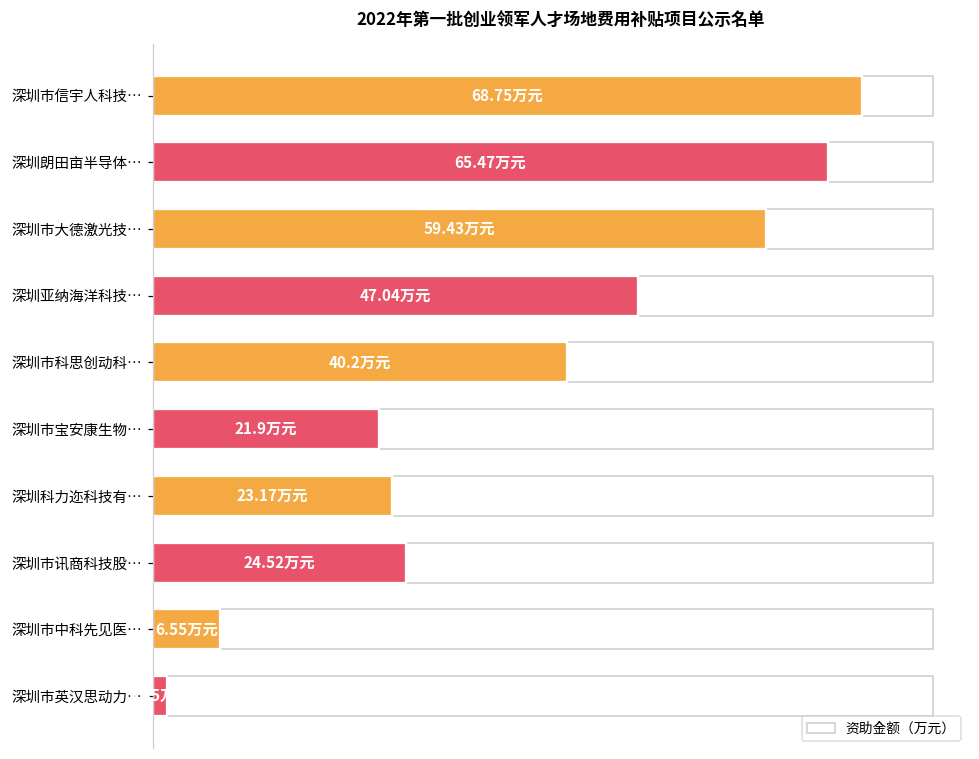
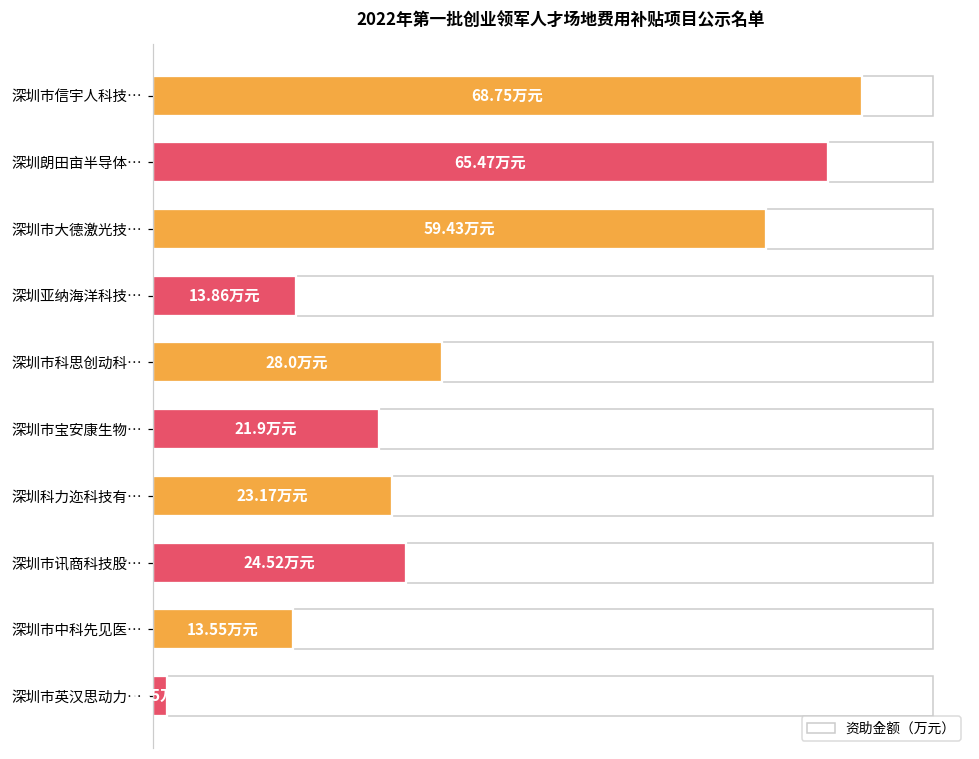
深圳亚纳海洋科技…: 47.04 -> 13.86
深圳市科思创动科…: 40.2 -> 28.0
深圳市中科先见医…: 6.55 -> 13.55
